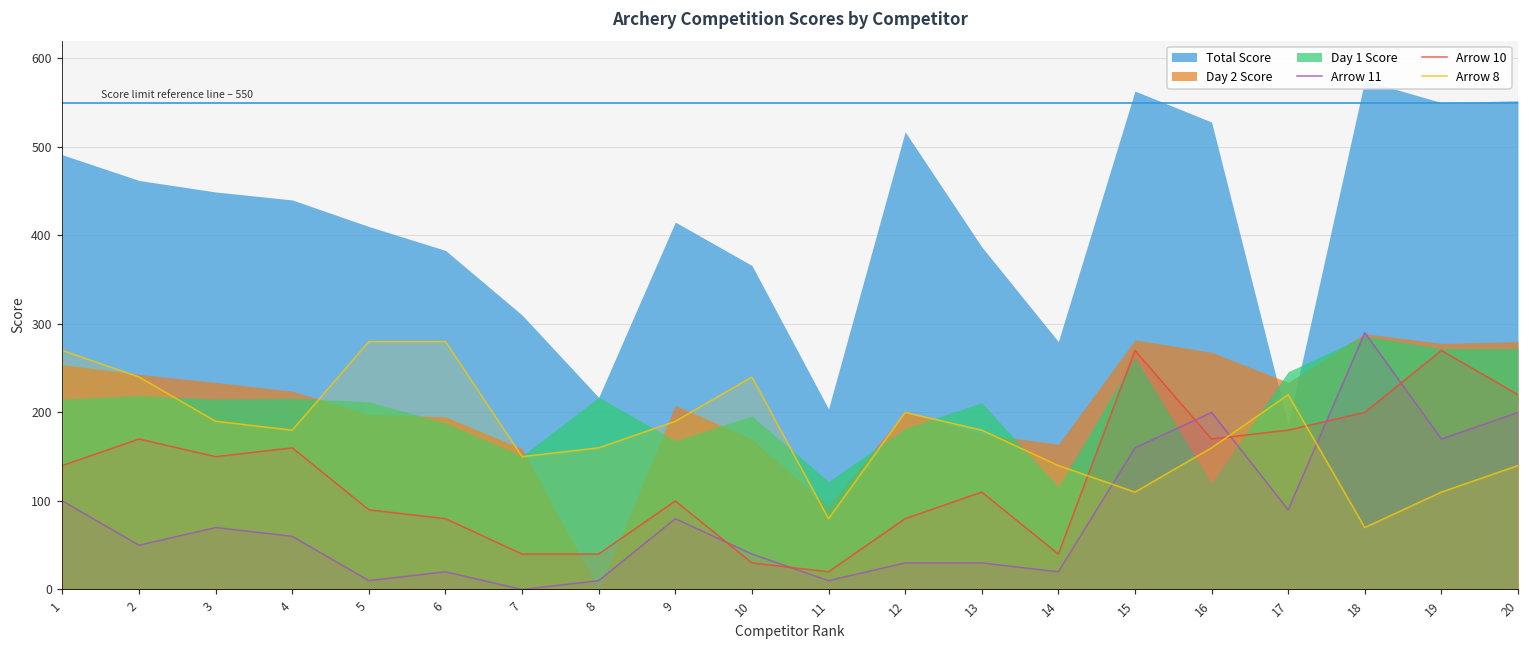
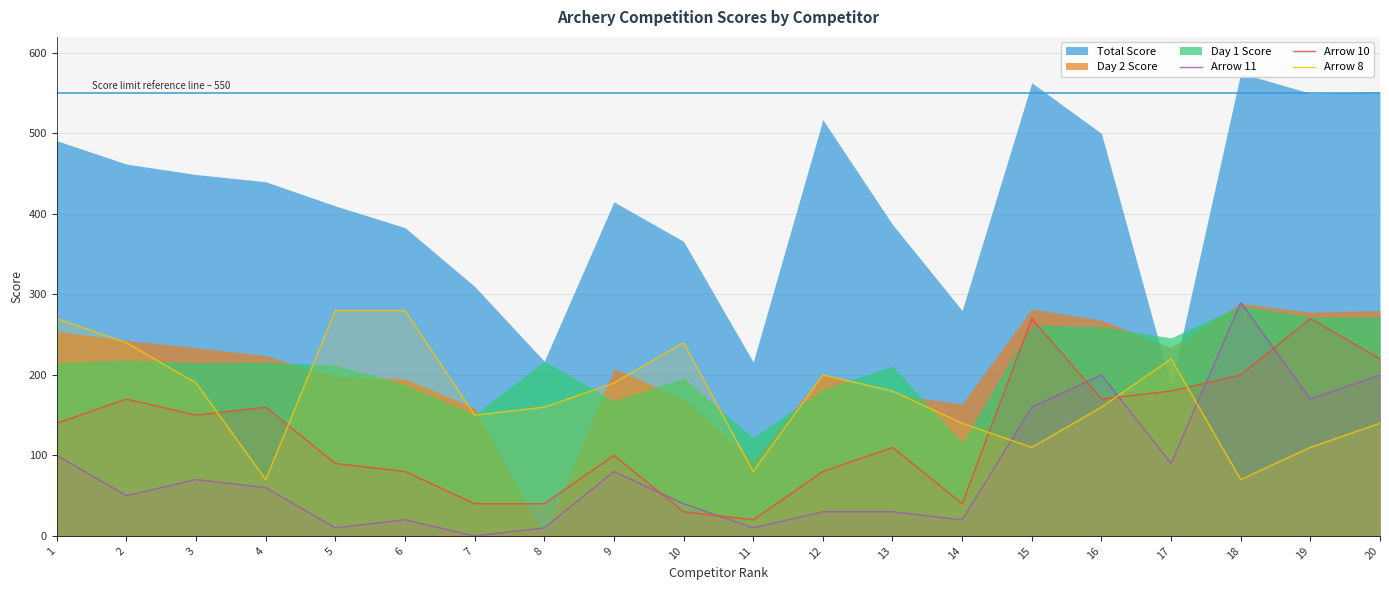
Arrow 8, 4: 180 -> 70
Total Score, 11: 200 -> 220
Total Score, 16: 530 -> 500
Day 1 Score, 16: 120 -> 260
